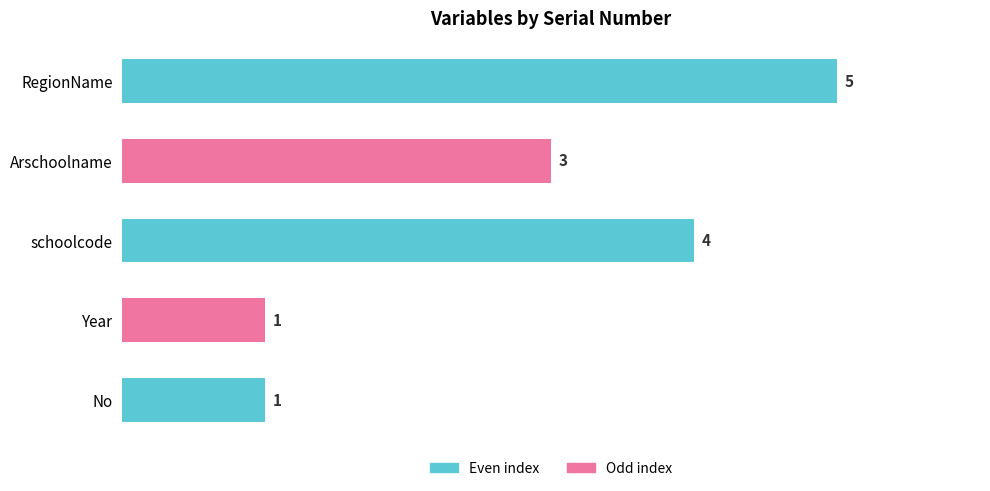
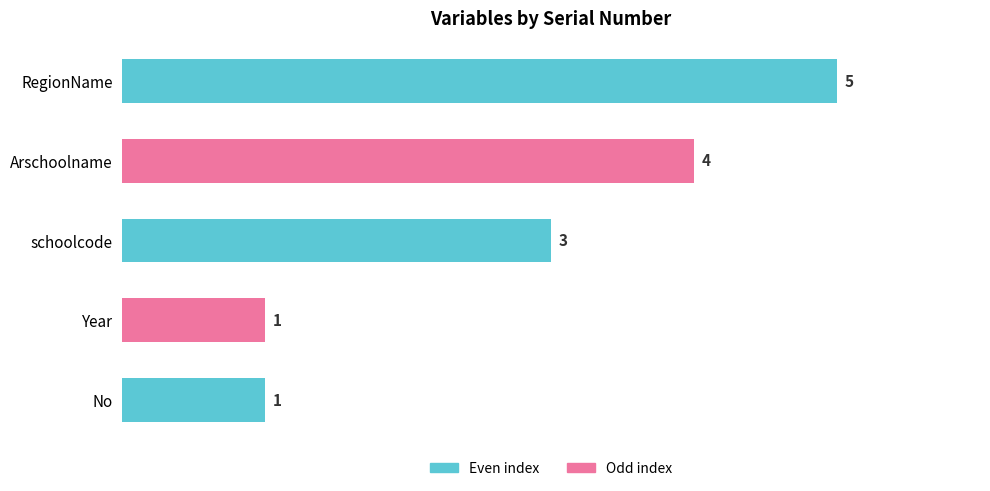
Arschoolname: 3 -> 4
schoolcode: 4 -> 3
